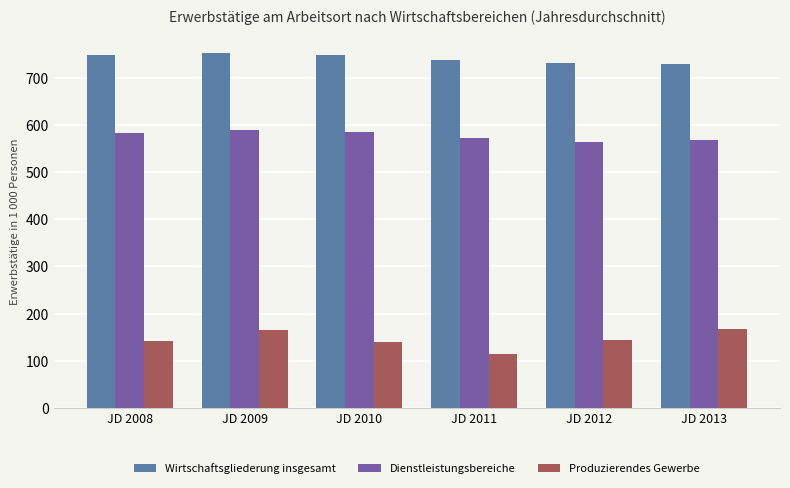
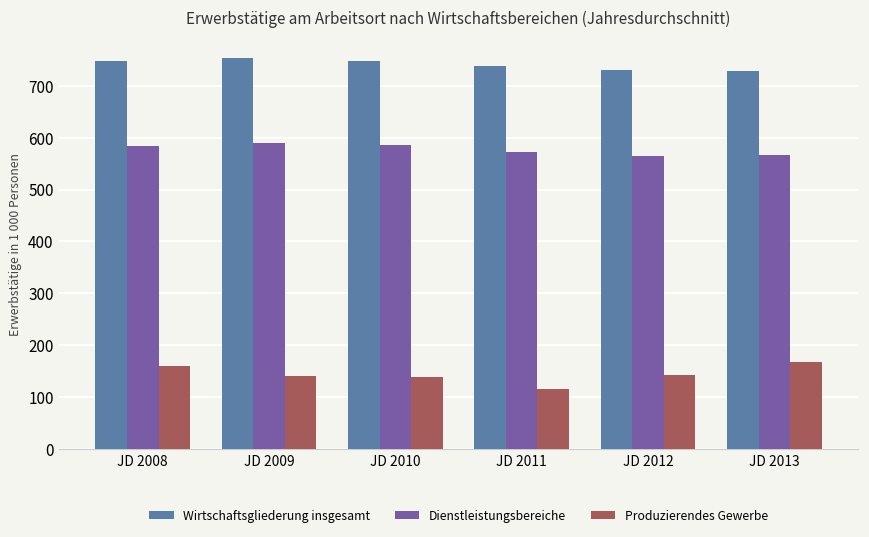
Produzierendes Gewerbe, JD 2008: 140 -> 160
Produzierendes Gewerbe, JD 2009: 170 -> 140
